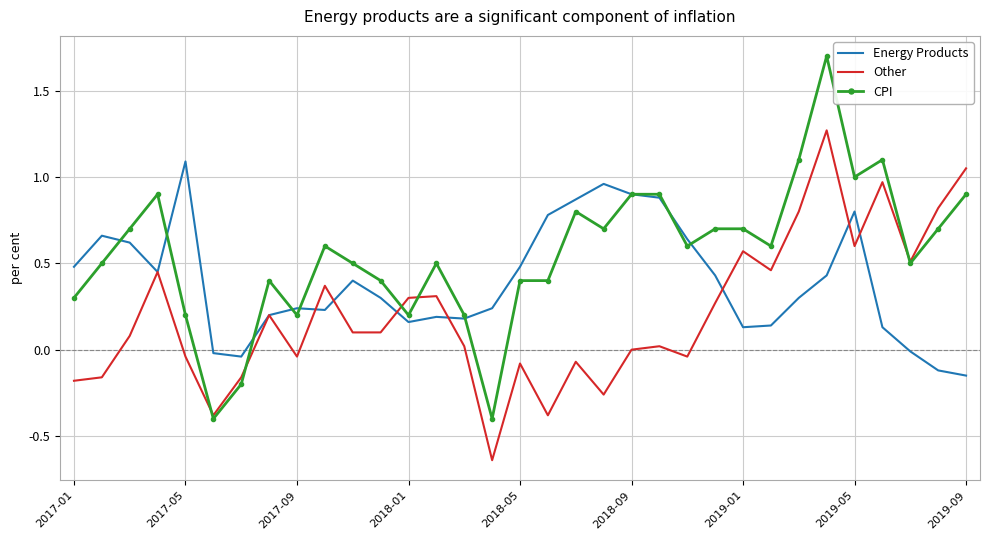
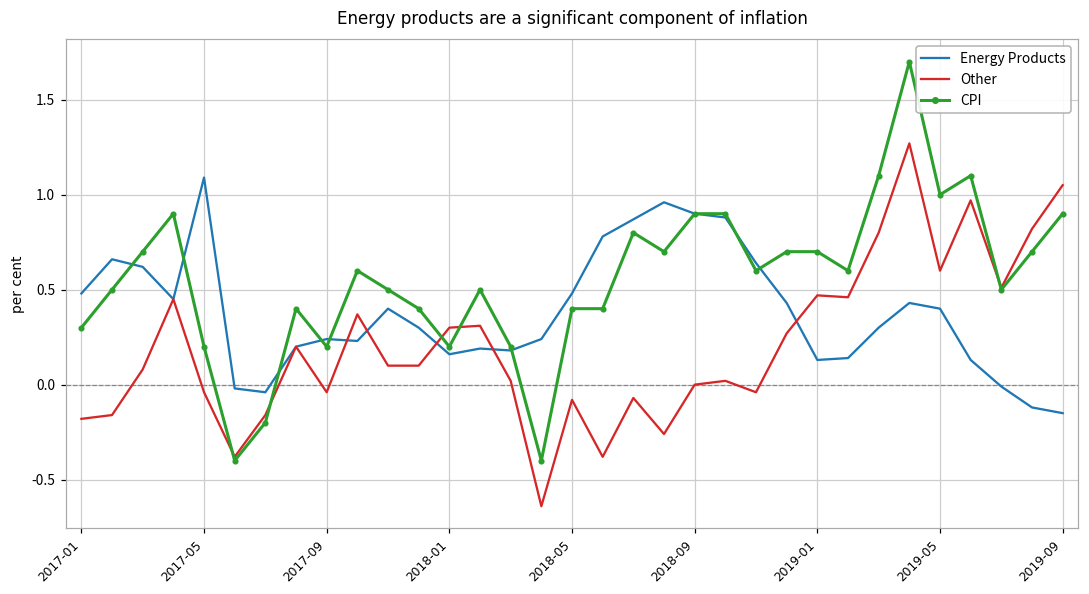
Other, 2019-01: 0.57 -> 0.47
Energy Products, 2019-05: 0.8 -> 0.4
